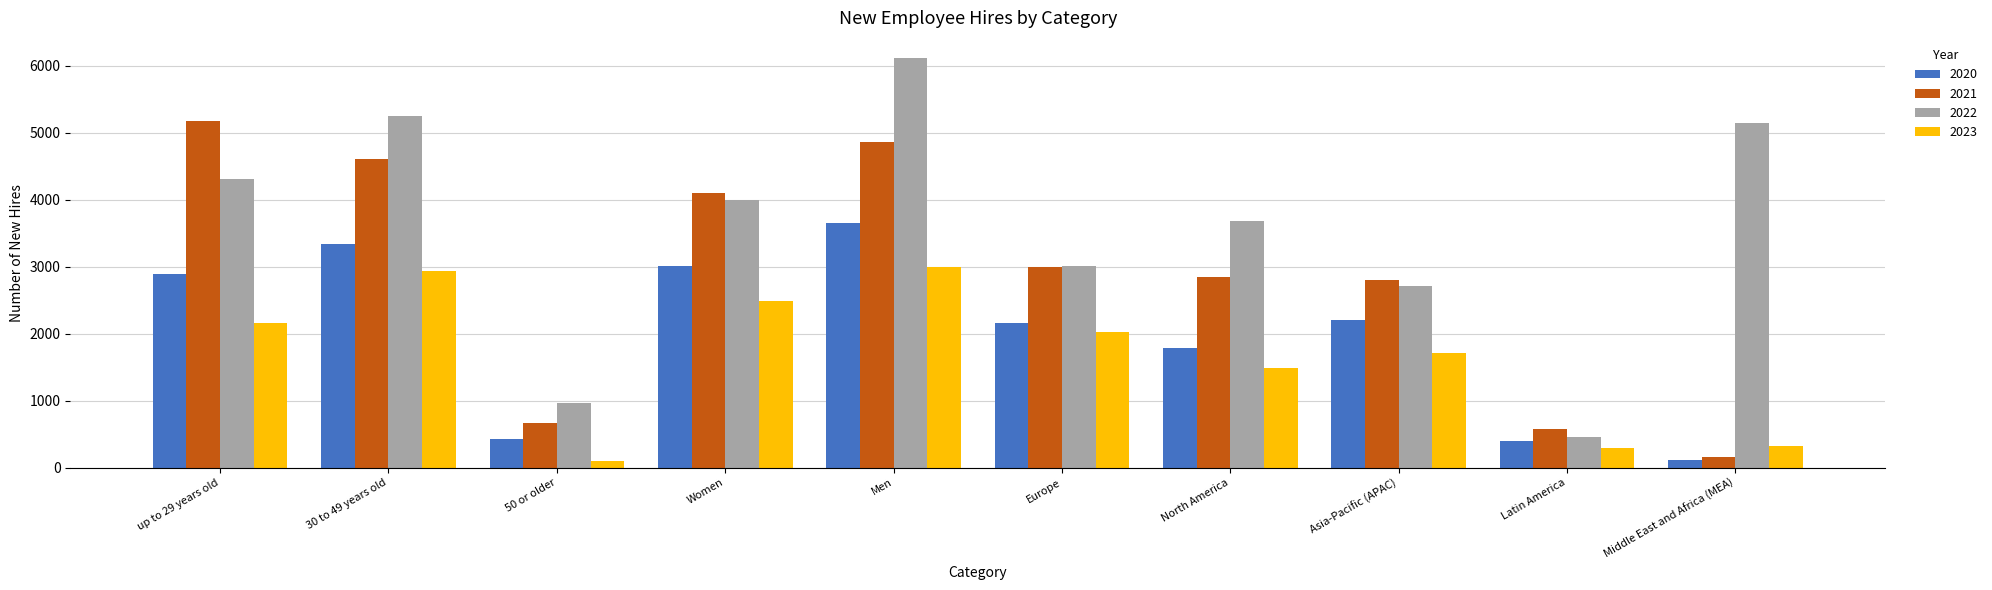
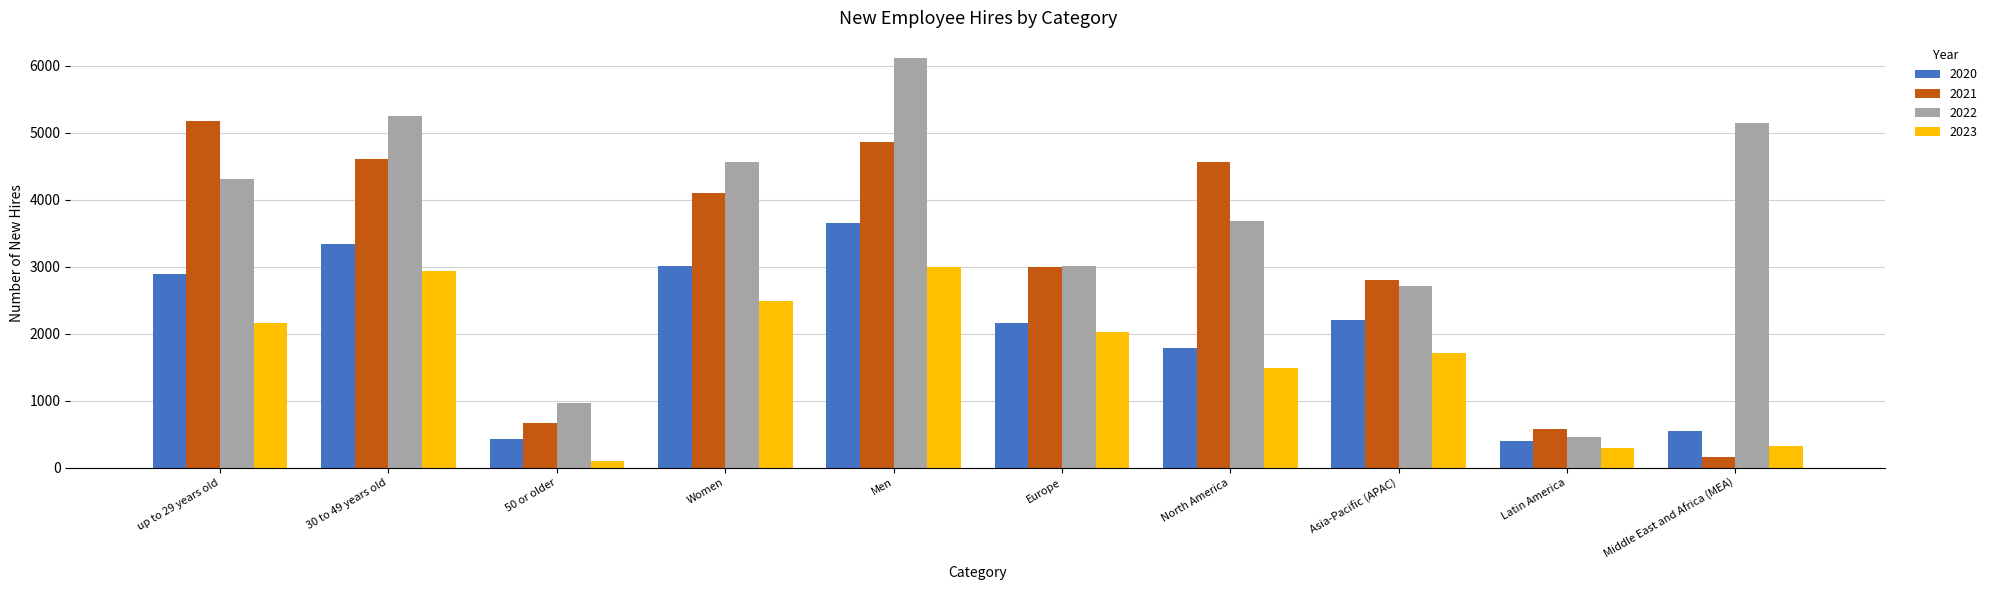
2022, Women: 4000 -> 4600
2021, North America: 2900 -> 4600
2020, Middle East and Africa (MEA): 100 -> 500
